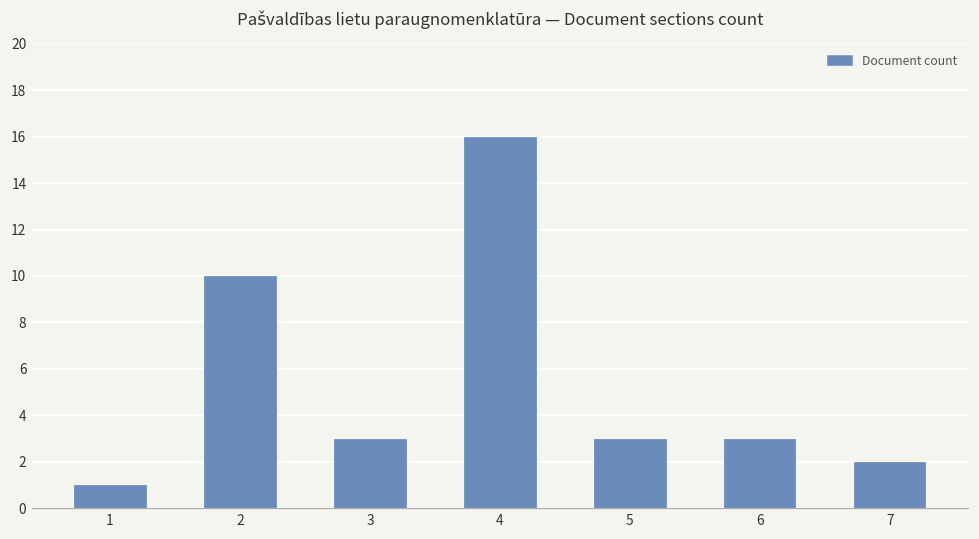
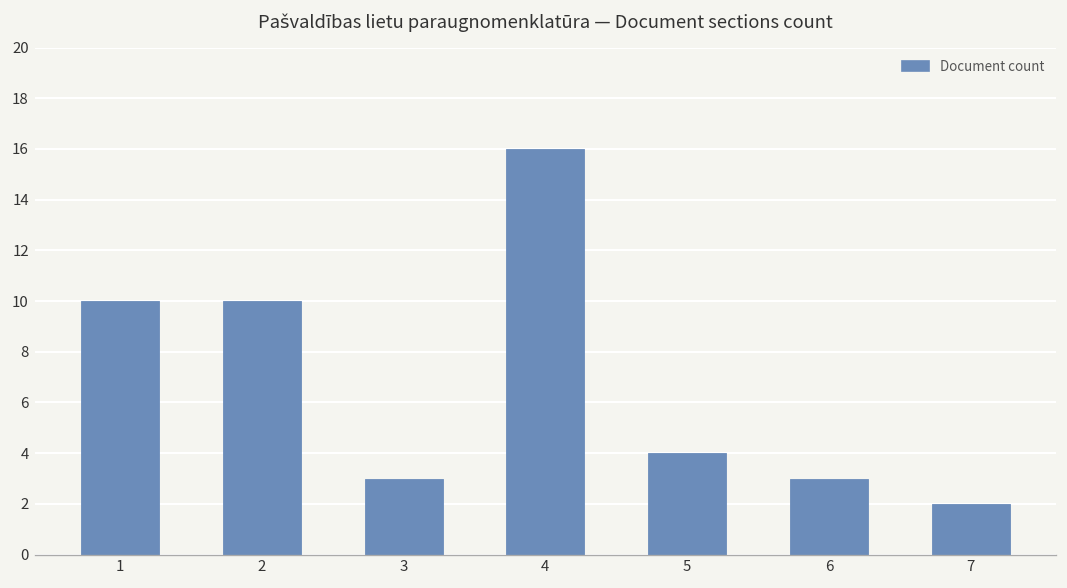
1: 1 -> 10
5: 3 -> 4
